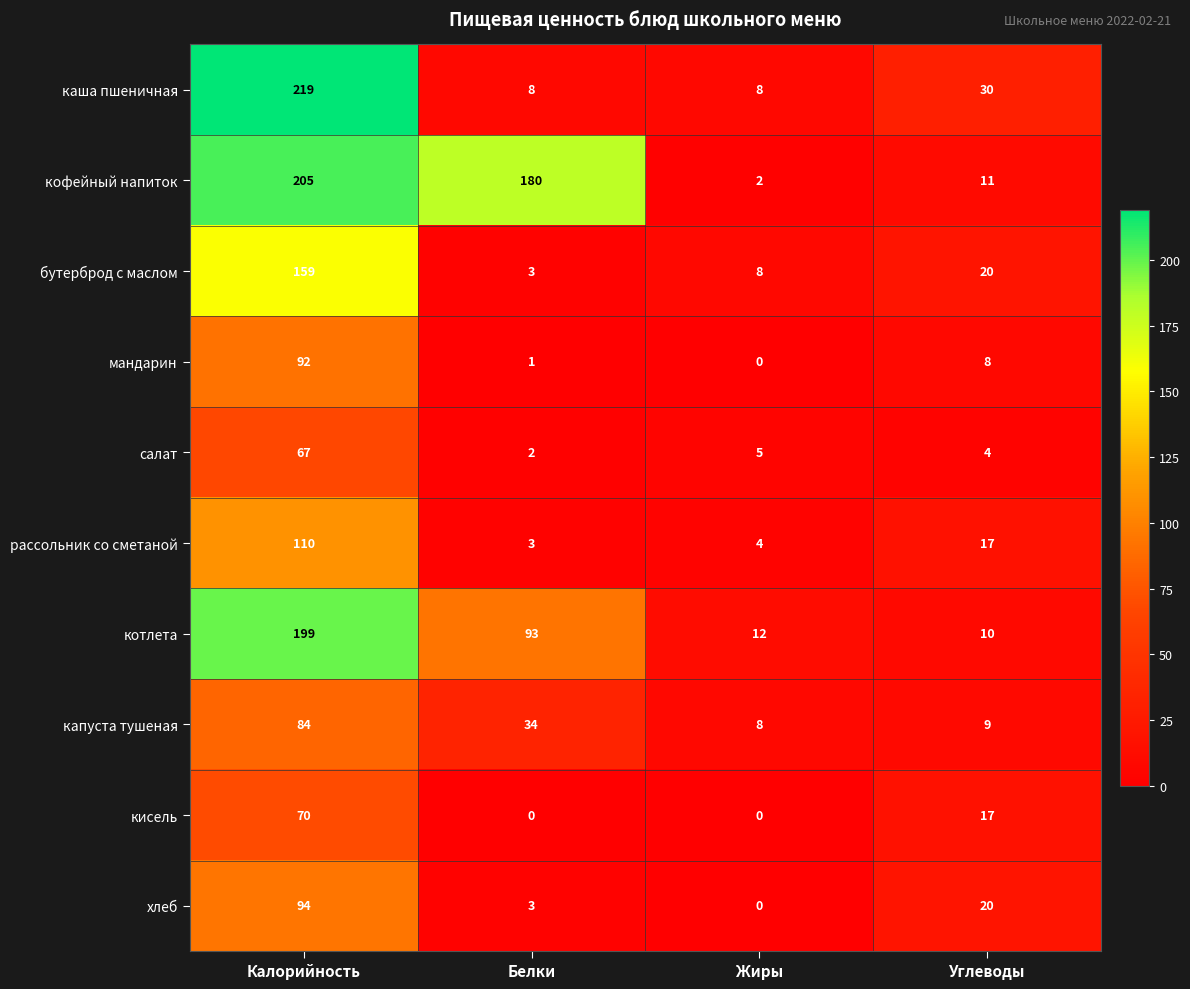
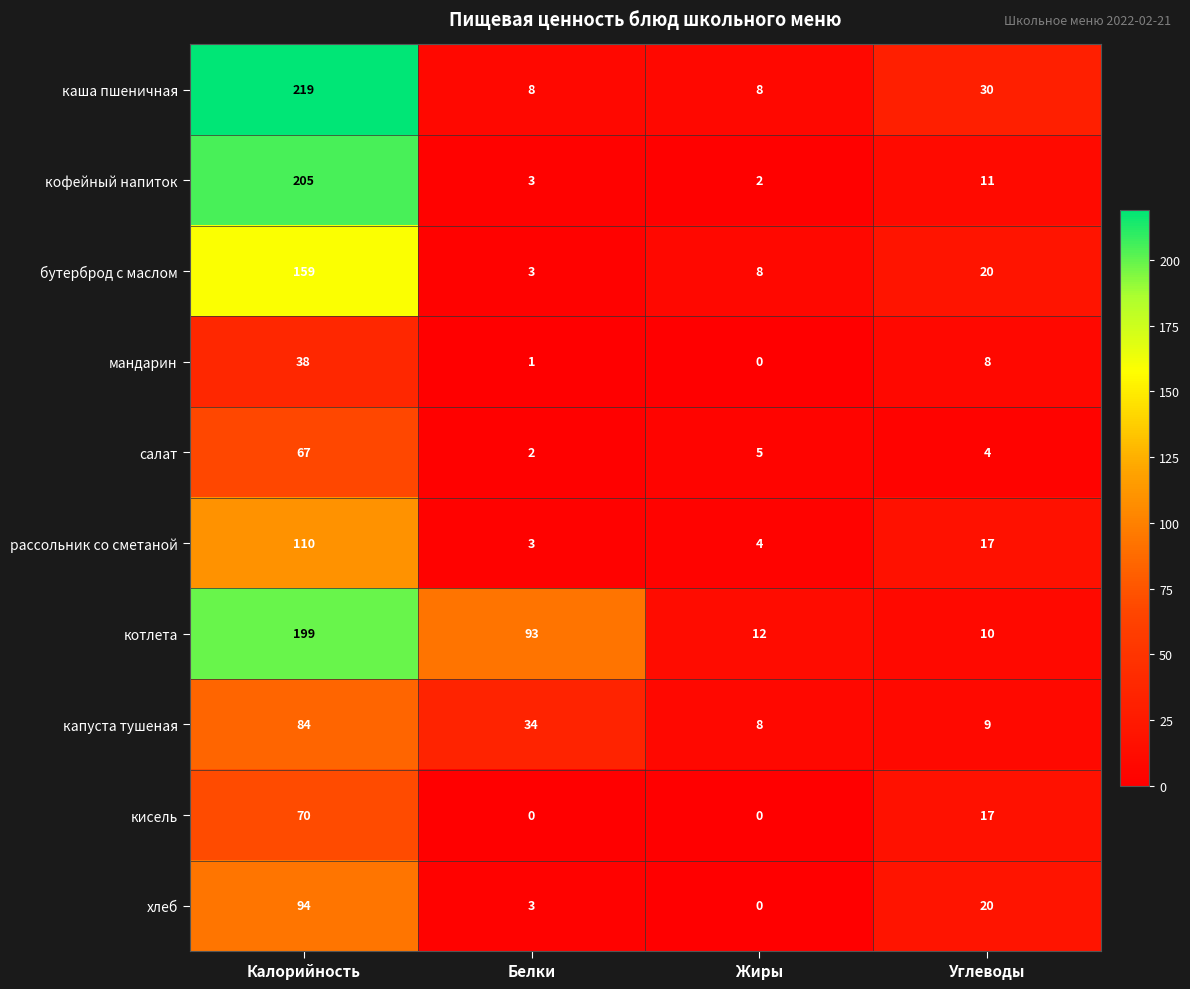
кофейный напиток, Белки: 180 -> 3
мандарин, Калорийность: 92 -> 38
